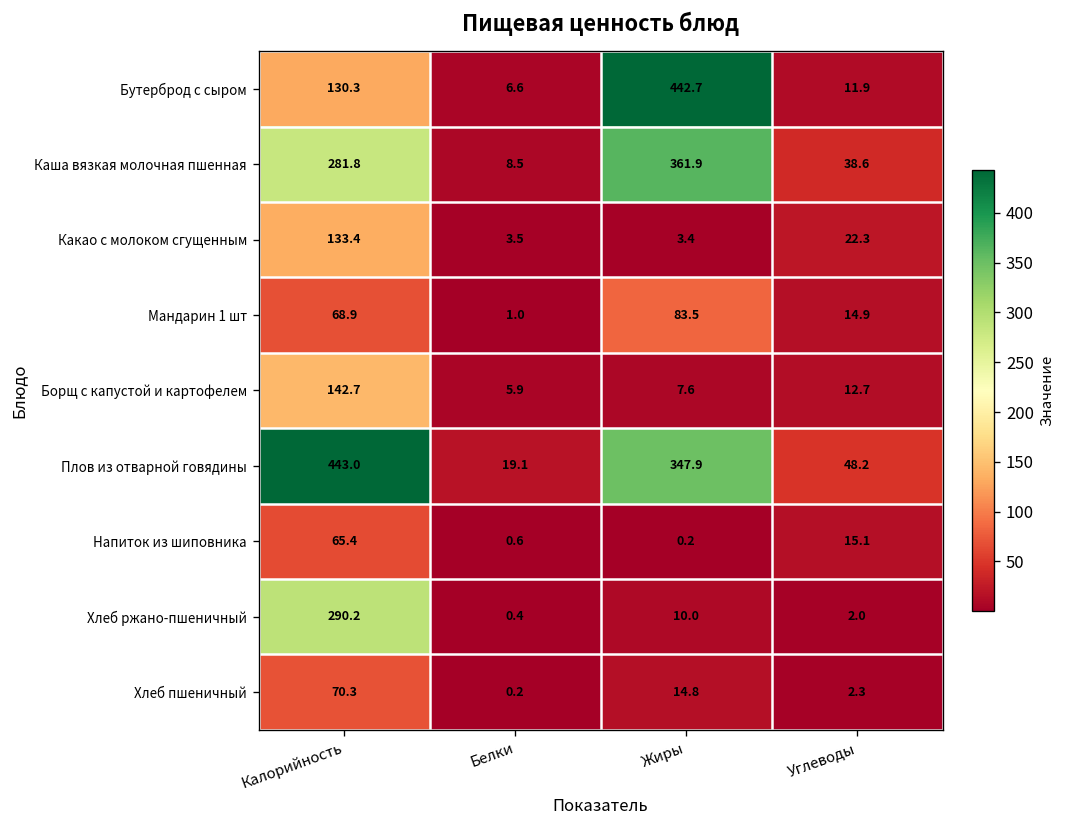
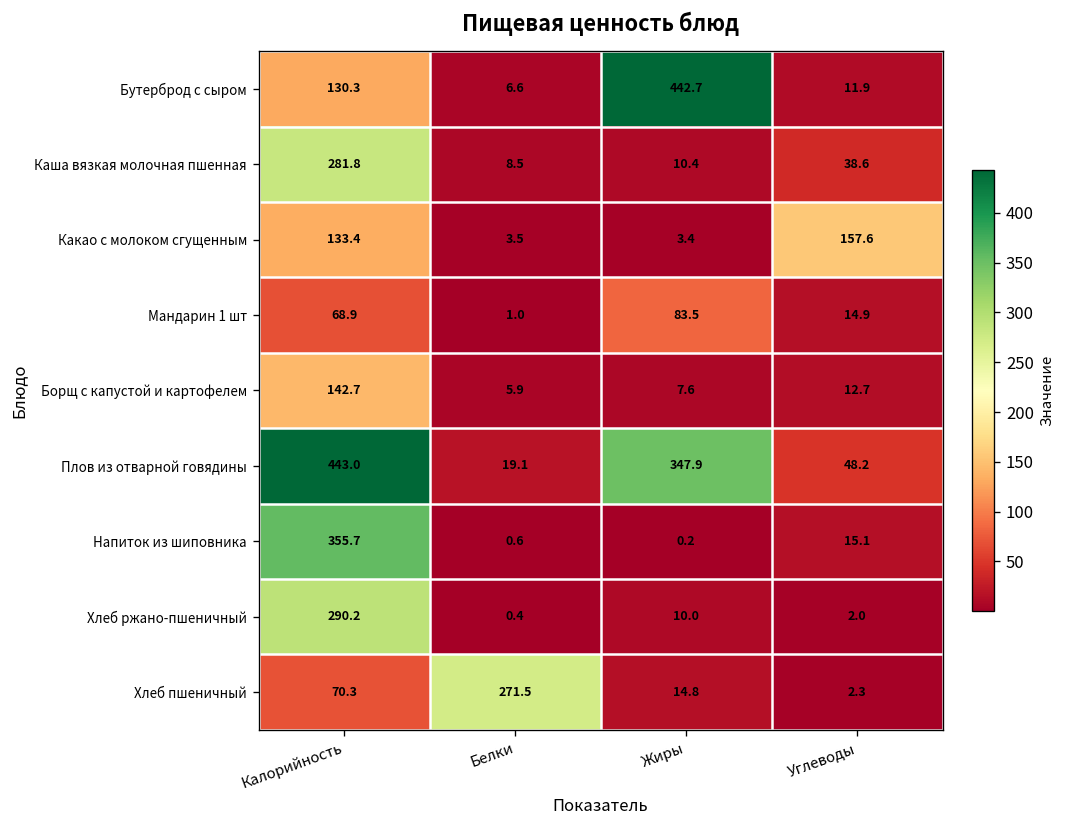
Каша вязкая молочная пшенная, Жиры: 361.9 -> 10.4
Какао с молоком сгущенным, Углеводы: 22.3 -> 157.6
Напиток из шиповника, Калорийность: 65.4 -> 355.7
Хлеб пшеничный, Белки: 0.2 -> 271.5
